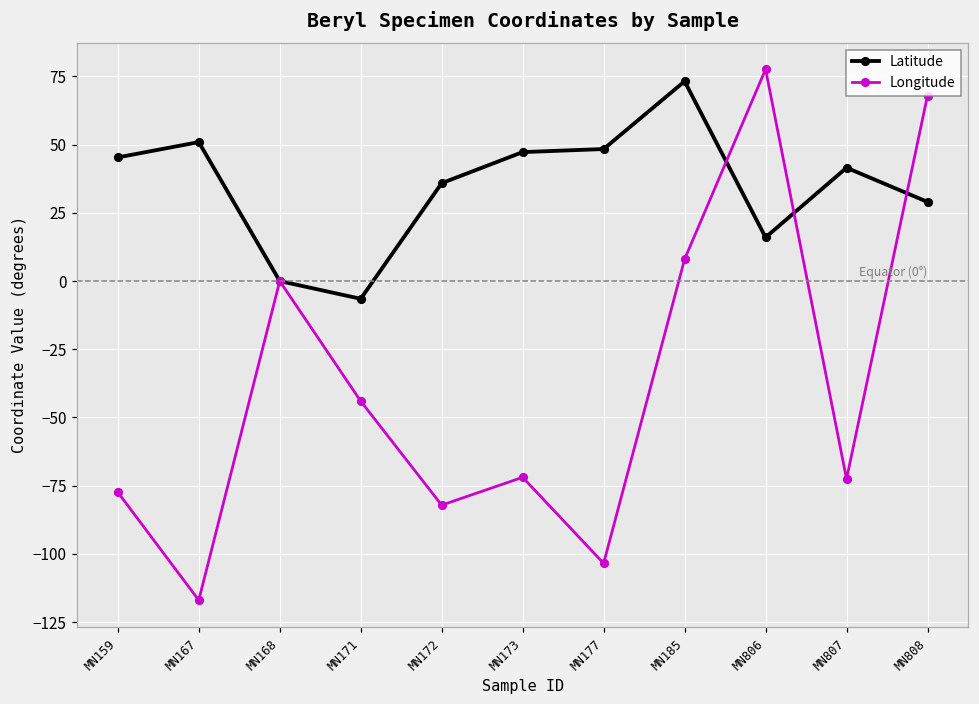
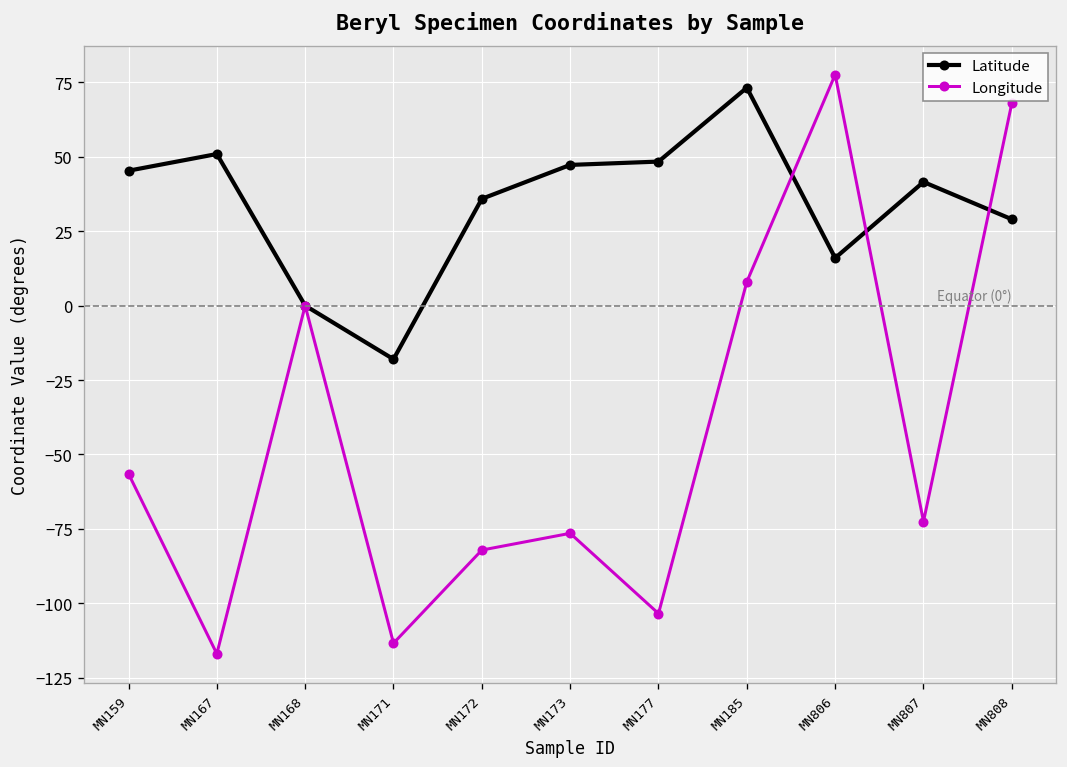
Longitude, MN159: -77 -> -56
Latitude, MN171: -7 -> -18
Longitude, MN171: -44 -> -113
Longitude, MN173: -72 -> -76
